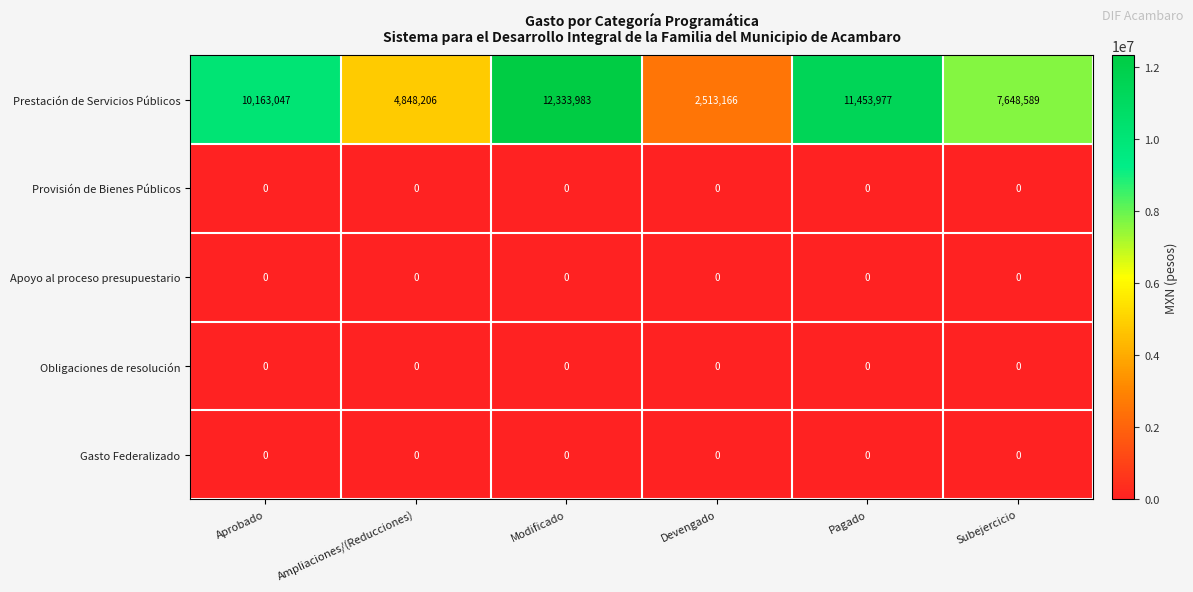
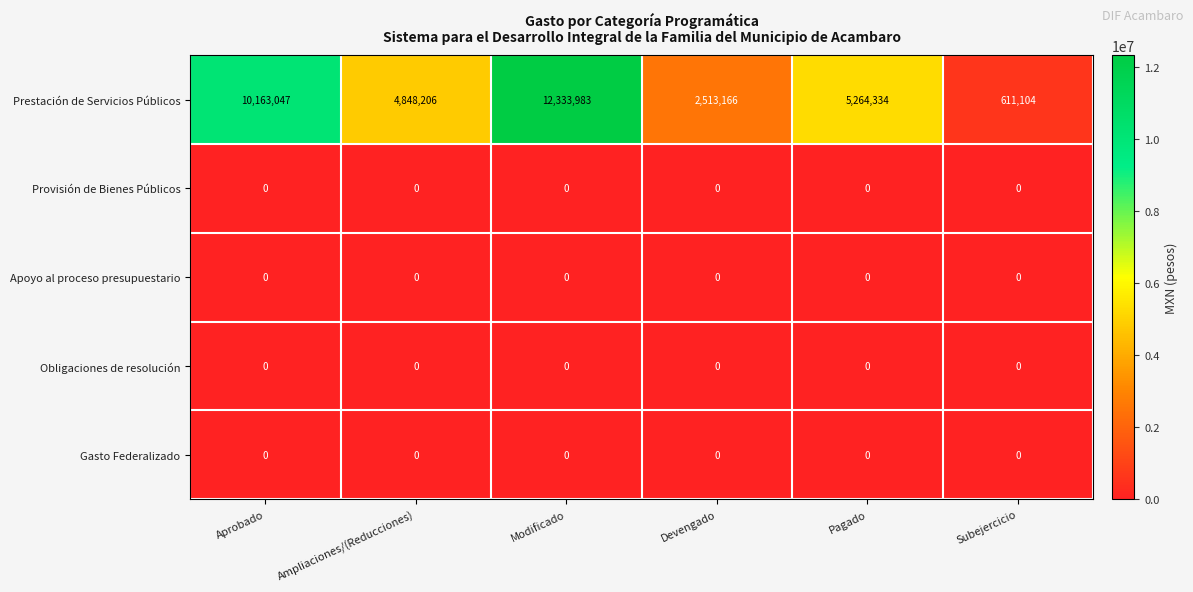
Prestación de Servicios Públicos, Pagado: 11,453,977 -> 5,264,334
Prestación de Servicios Públicos, Subejercicio: 7,648,589 -> 611,104
